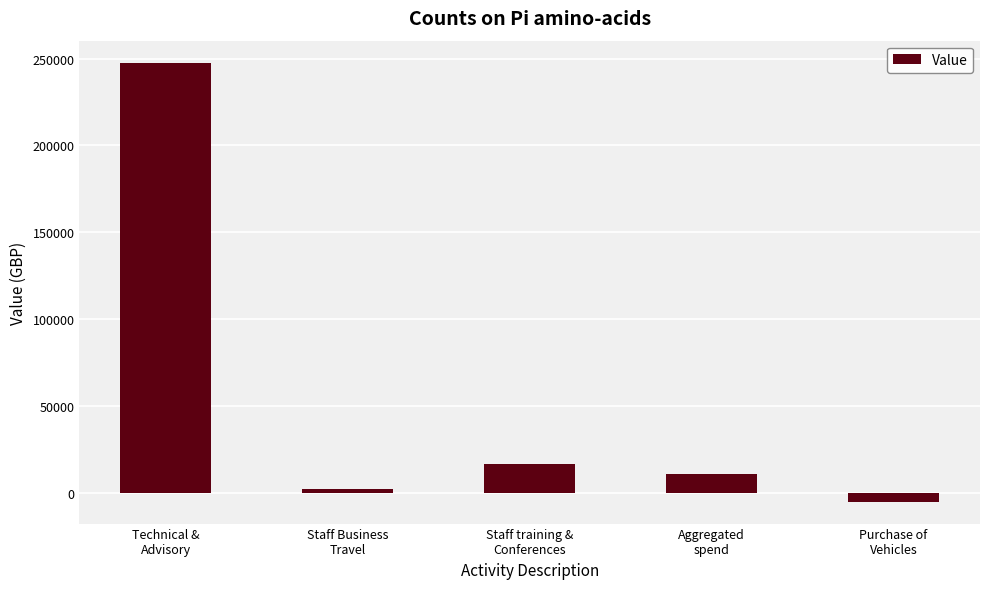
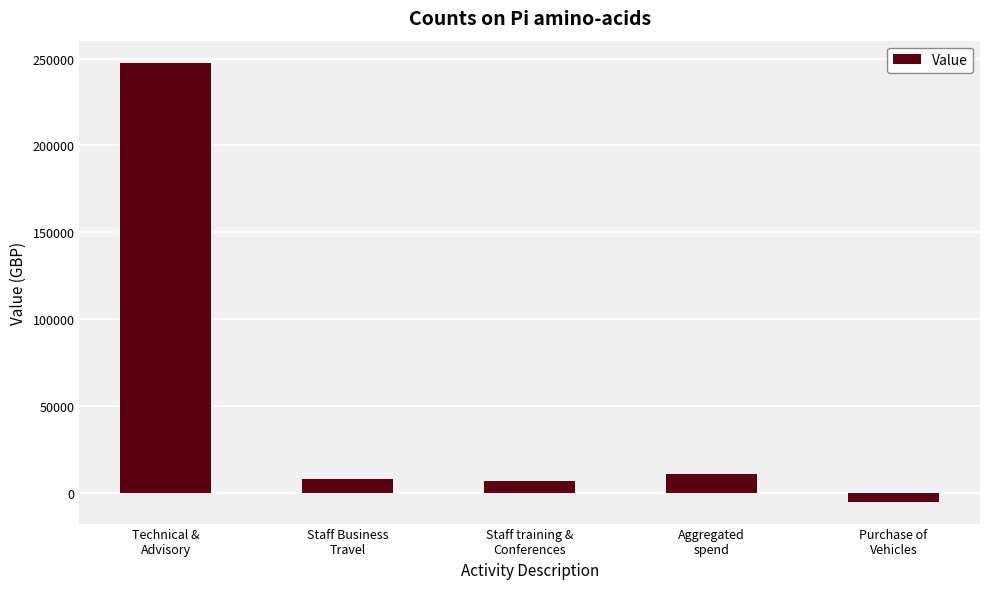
Staff Business Travel: 2000 -> 8000
Staff training & Conferences: 17000 -> 7000
